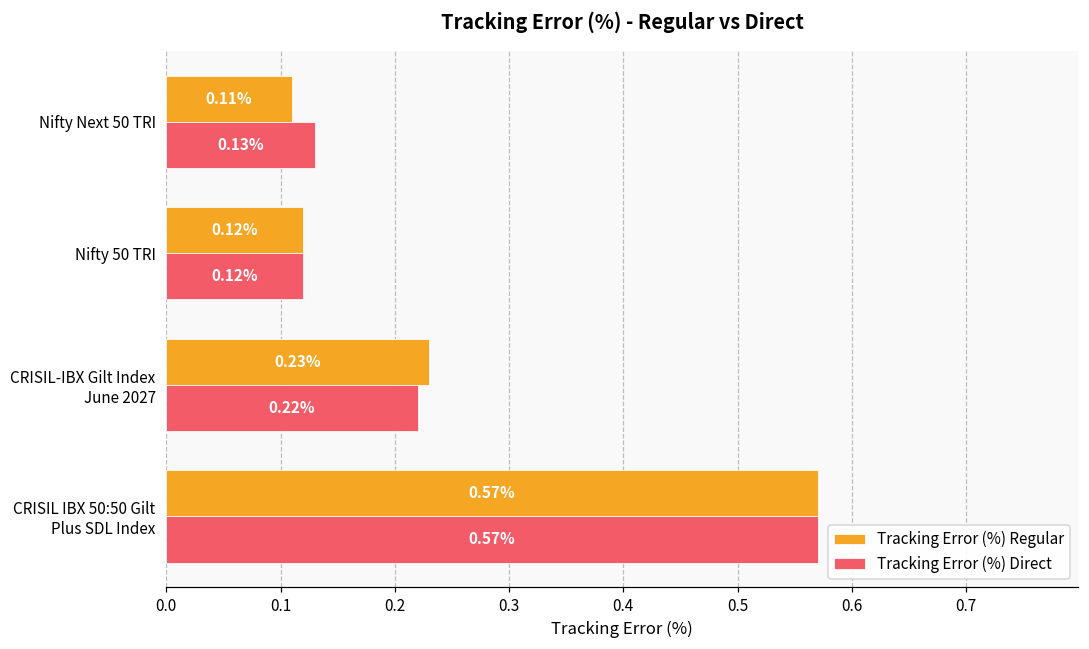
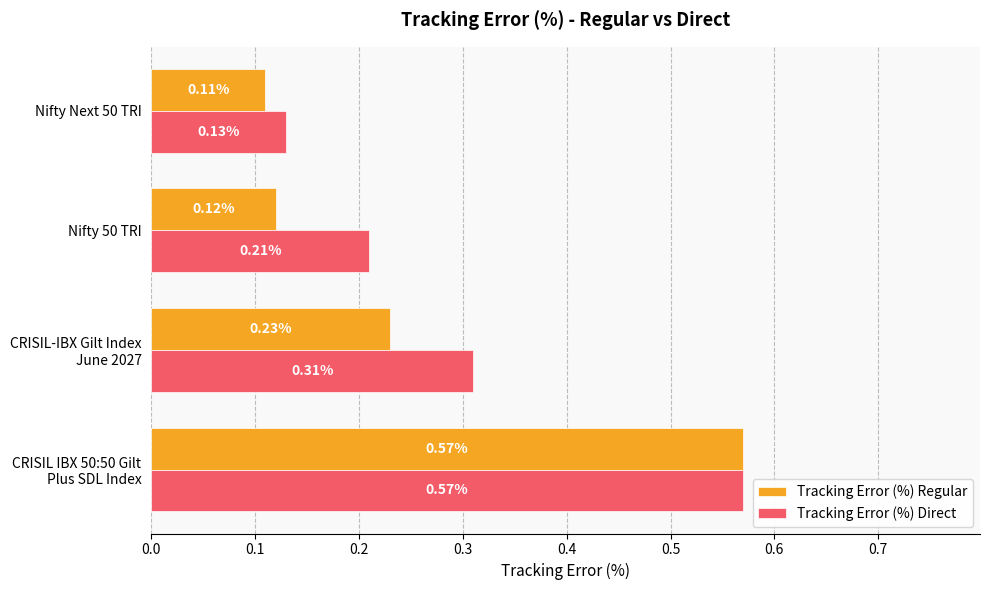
Tracking Error (%) Direct, Nifty 50 TRI: 0.12% -> 0.21%
Tracking Error (%) Direct, CRISIL-IBX Gilt Index June 2027: 0.22% -> 0.31%
